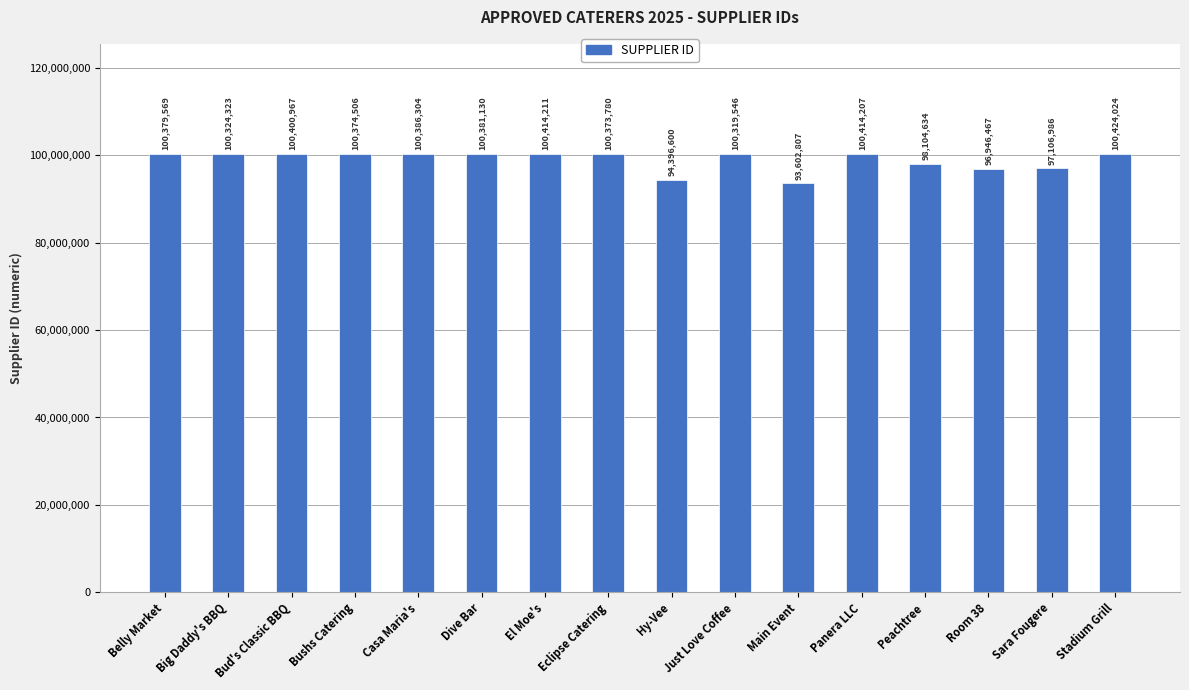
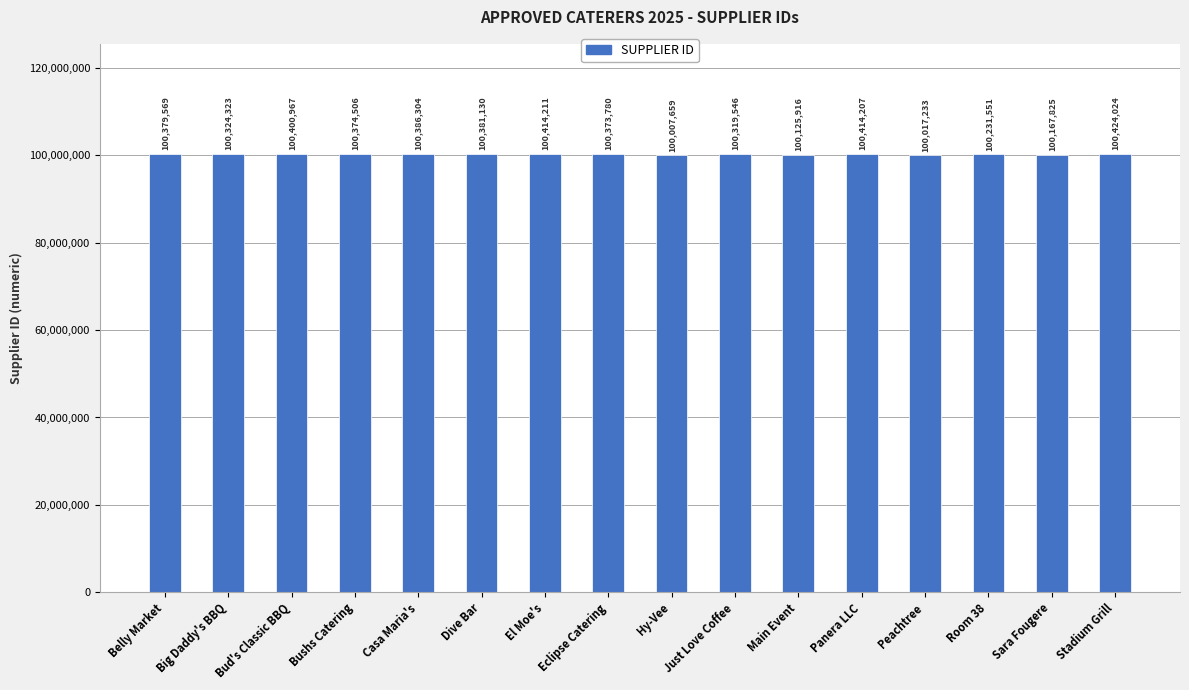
Hy-Vee: 94,396,600 -> 100,007,659
Main Event: 93,602,807 -> 100,125,916
Peachtree: 98,104,634 -> 100,017,233
Room 38: 96,946,467 -> 100,231,551
Sara Fougere: 97,106,986 -> 100,167,825
